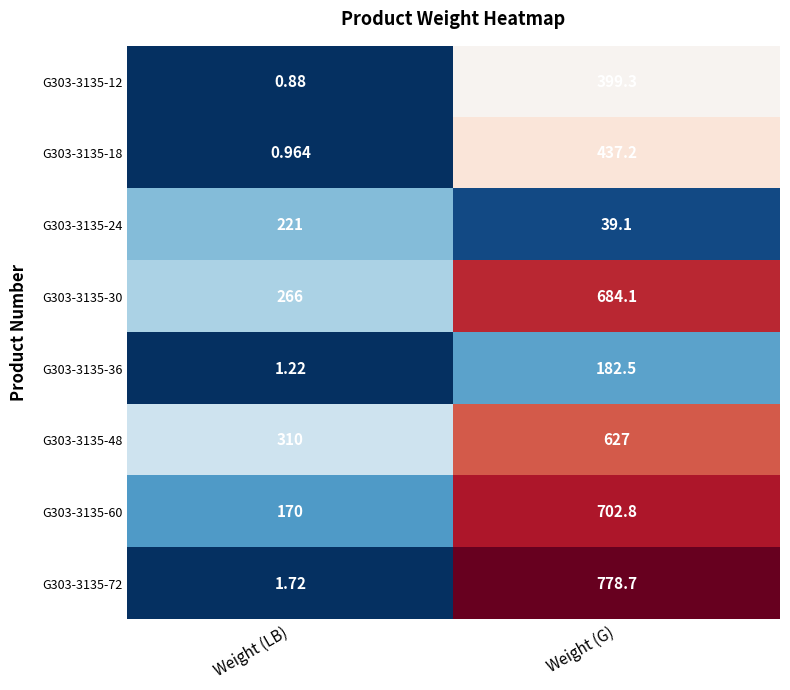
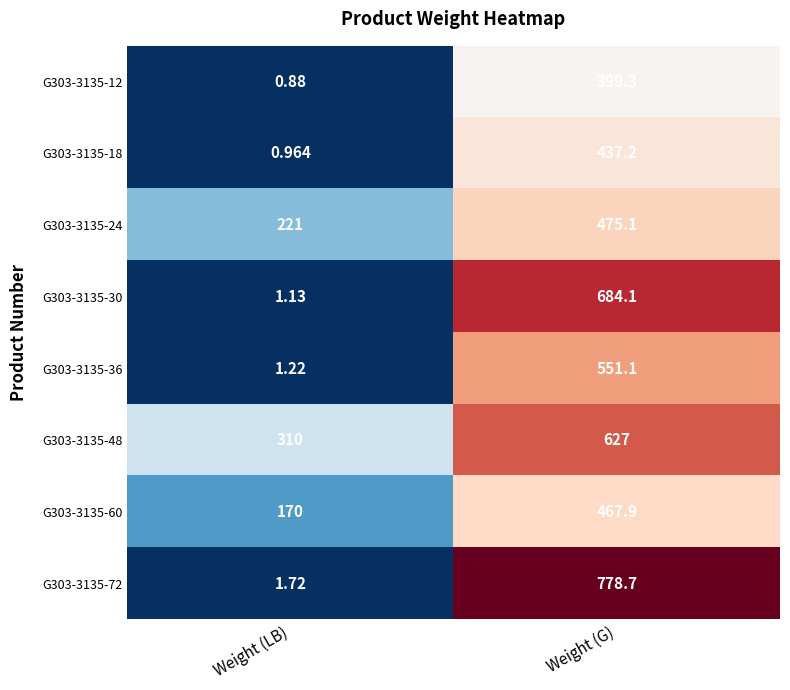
G303-3135-24, Weight (G): 39.1 -> 475.1
G303-3135-30, Weight (LB): 266 -> 1.13
G303-3135-36, Weight (G): 182.5 -> 551.1
G303-3135-60, Weight (G): 702.8 -> 467.9
